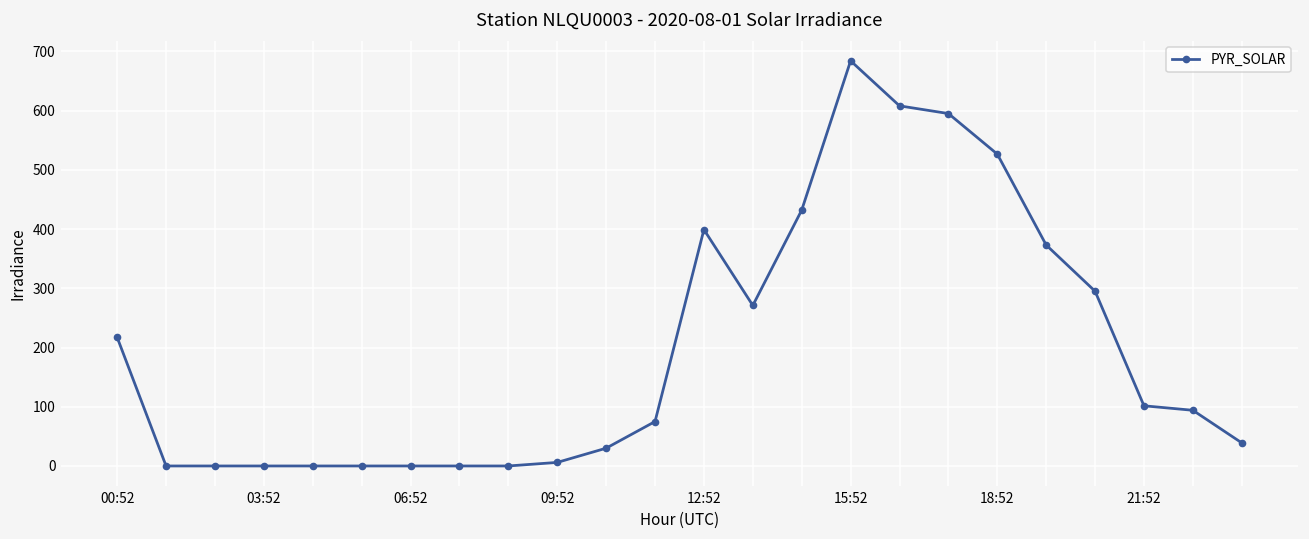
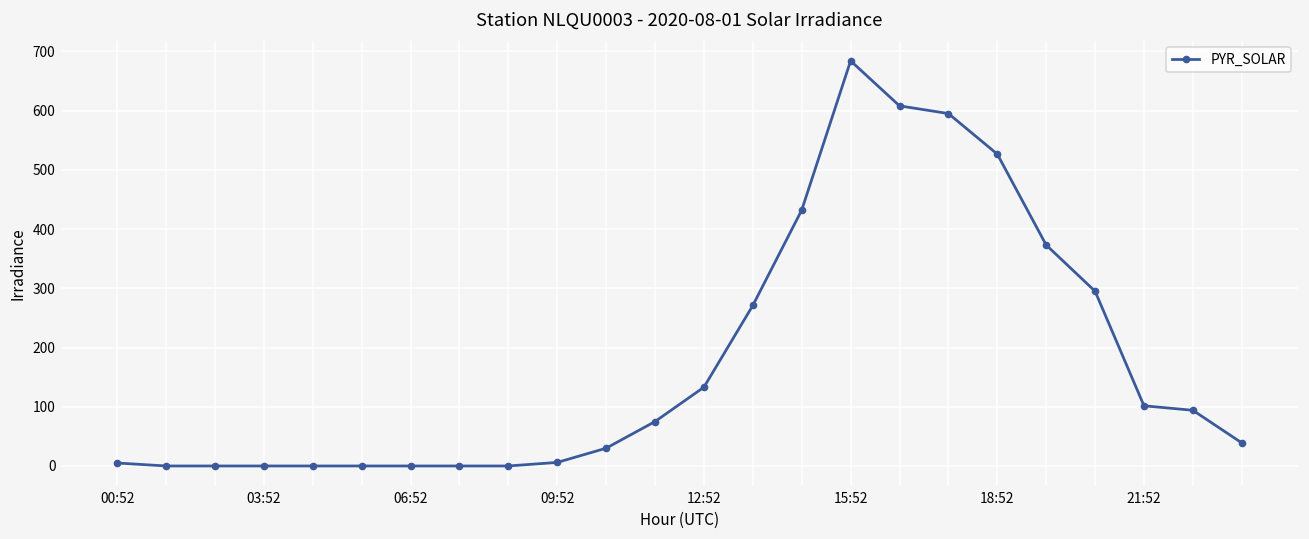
00:52: 220 -> 10
12:52: 400 -> 130
